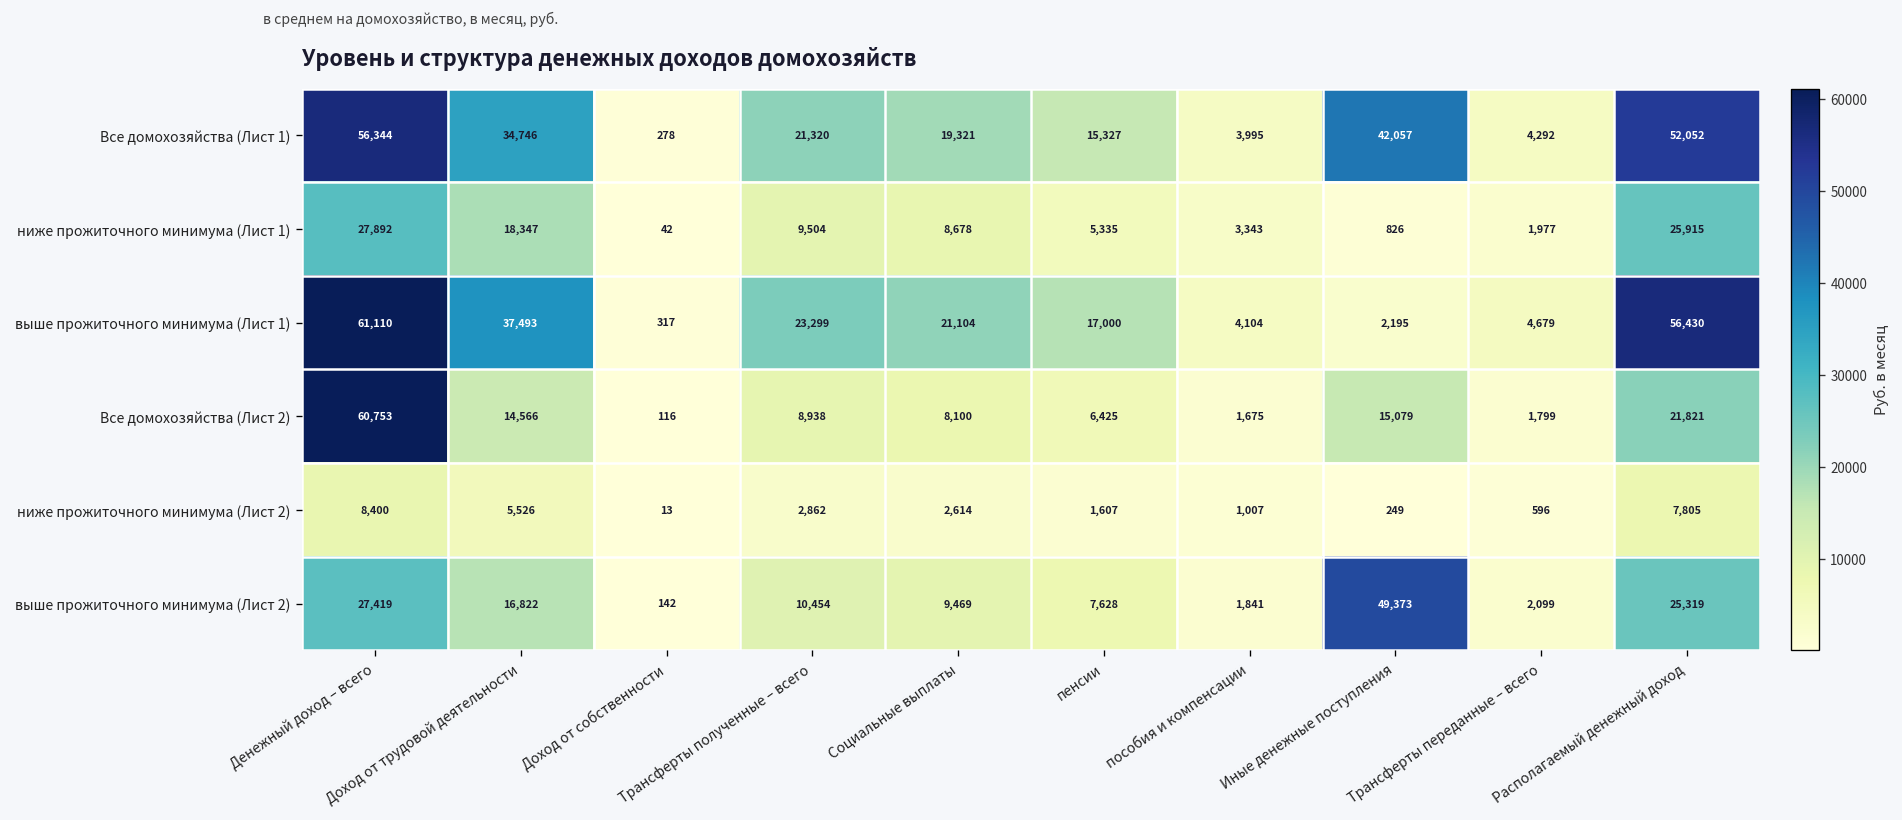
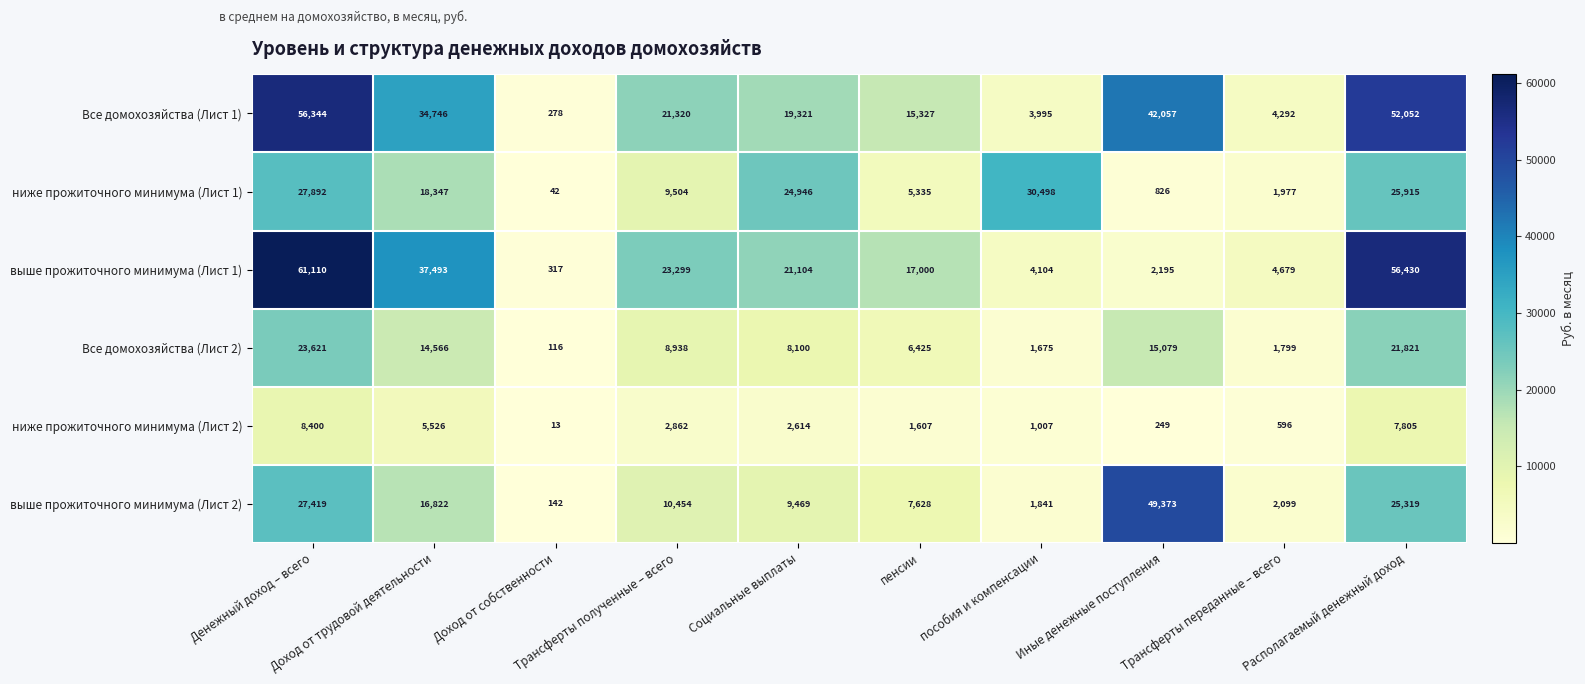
ниже прожиточного минимума (Лист 1), Социальные выплаты: 8,678 -> 24,946
ниже прожиточного минимума (Лист 1), пособия и компенсации: 3,343 -> 30,498
Все домохозяйства (Лист 2), Денежный доход – всего: 60,753 -> 23,621
